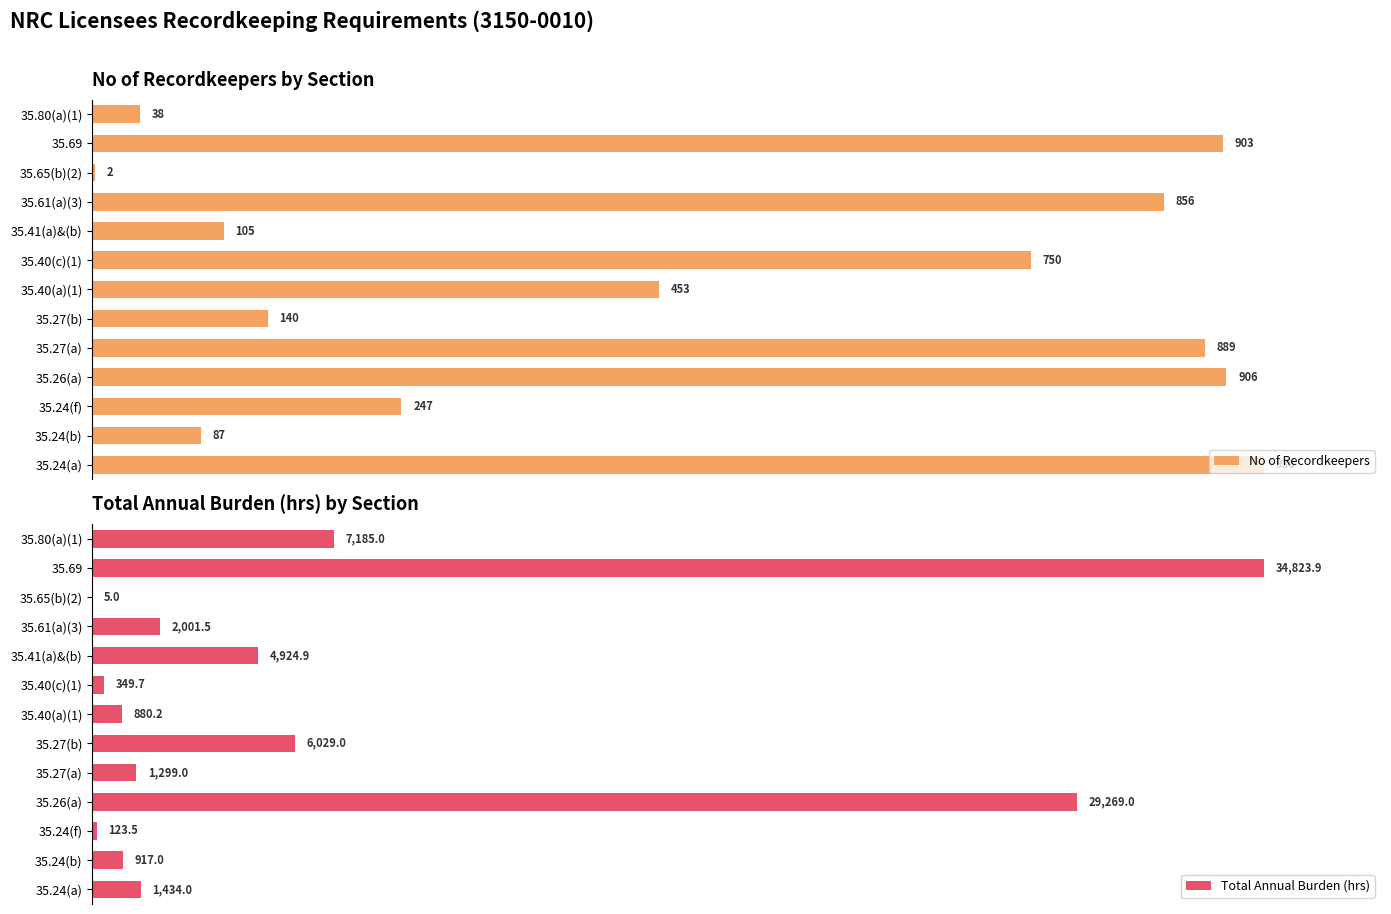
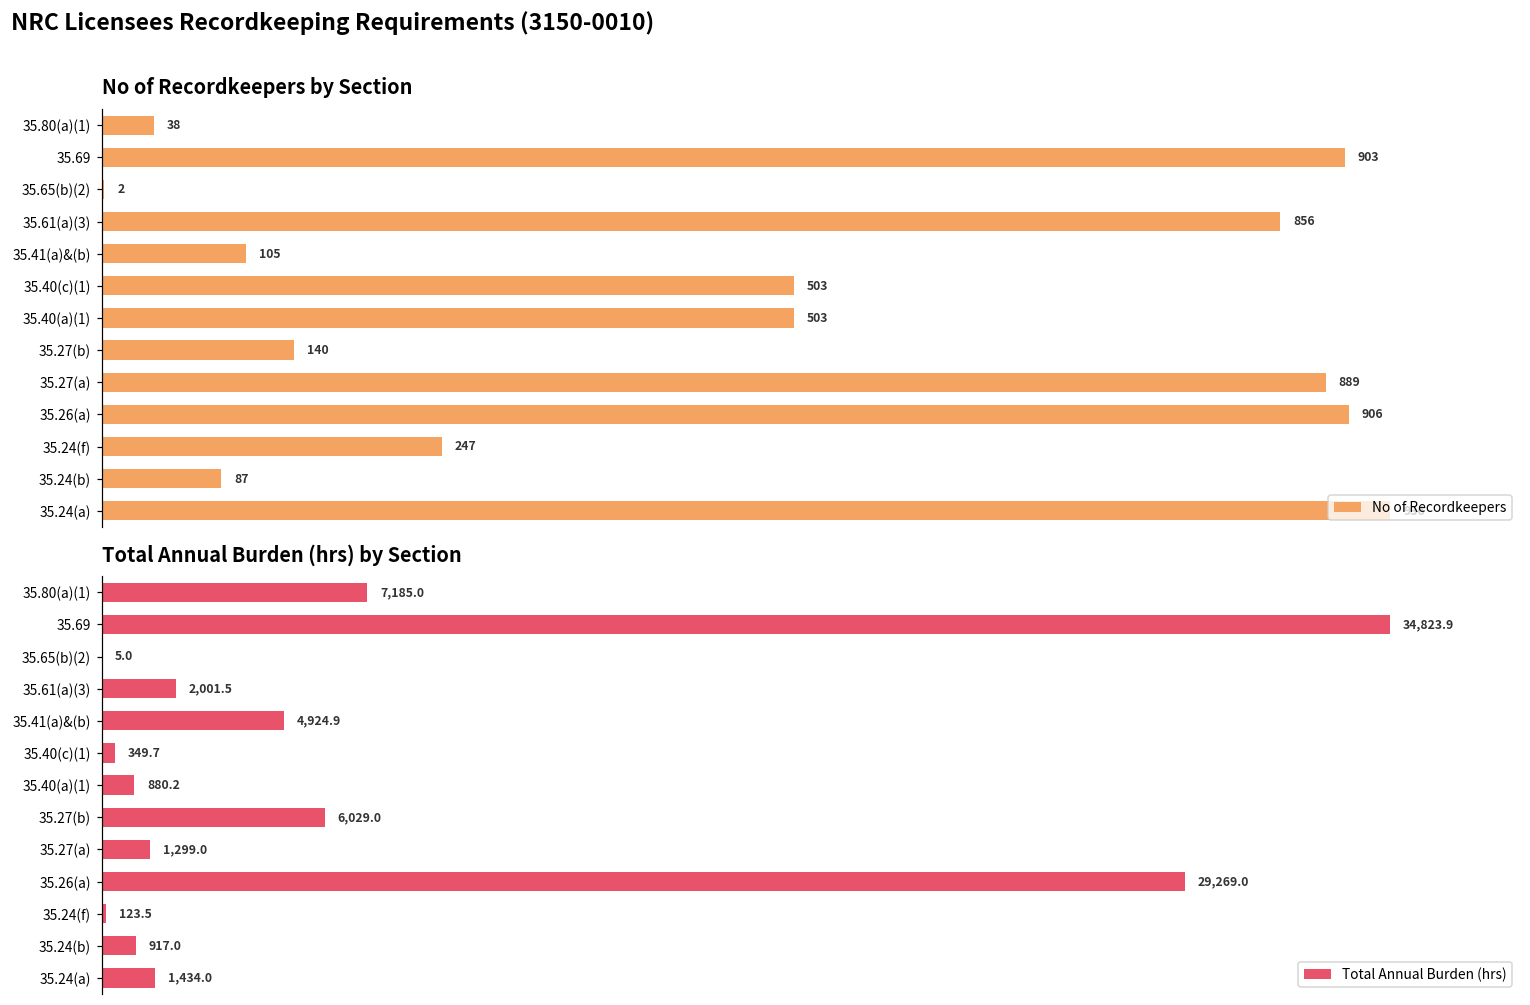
No of Recordkeepers by Section, 35.40(c)(1): 750 -> 503
No of Recordkeepers by Section, 35.40(a)(1): 453 -> 503
